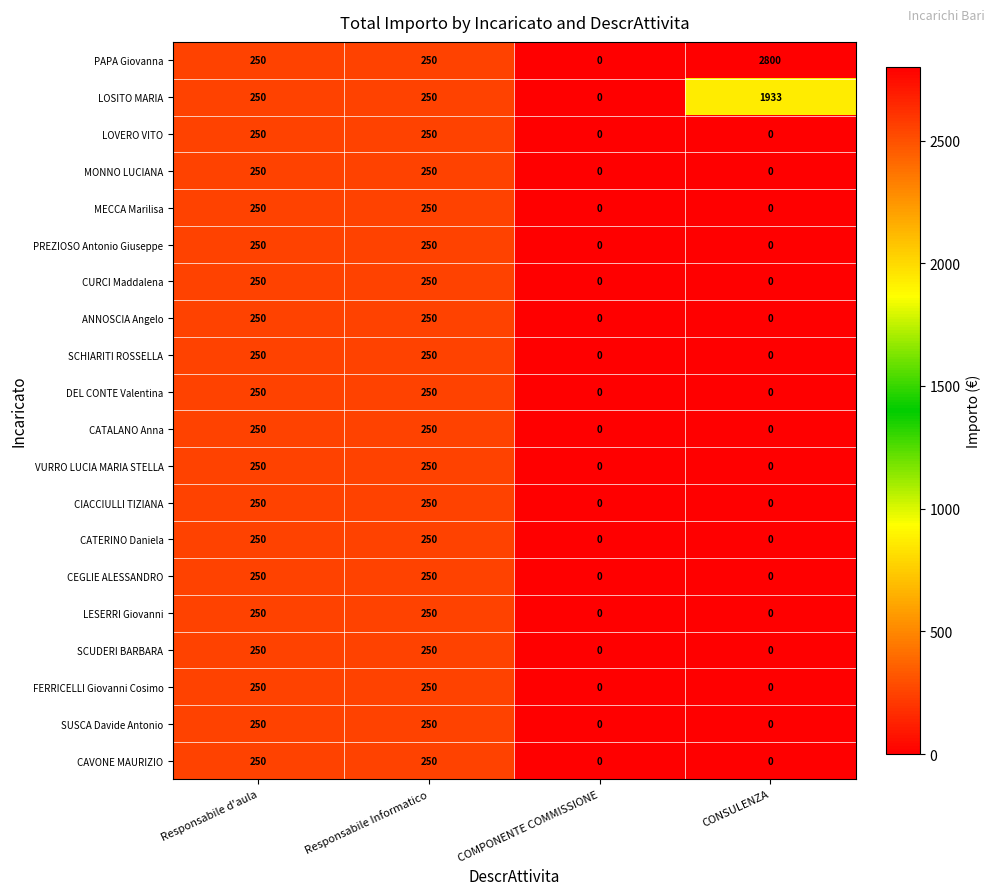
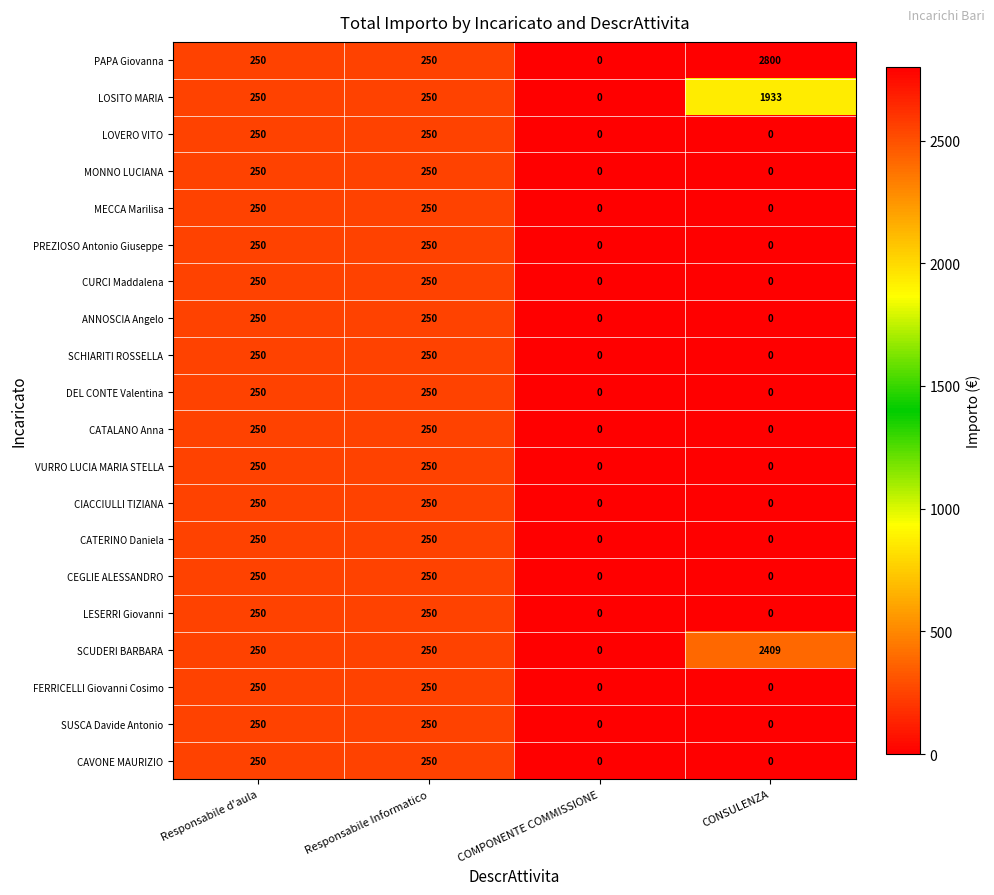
SCUDERI BARBARA, CONSULENZA: 0 -> 2409
